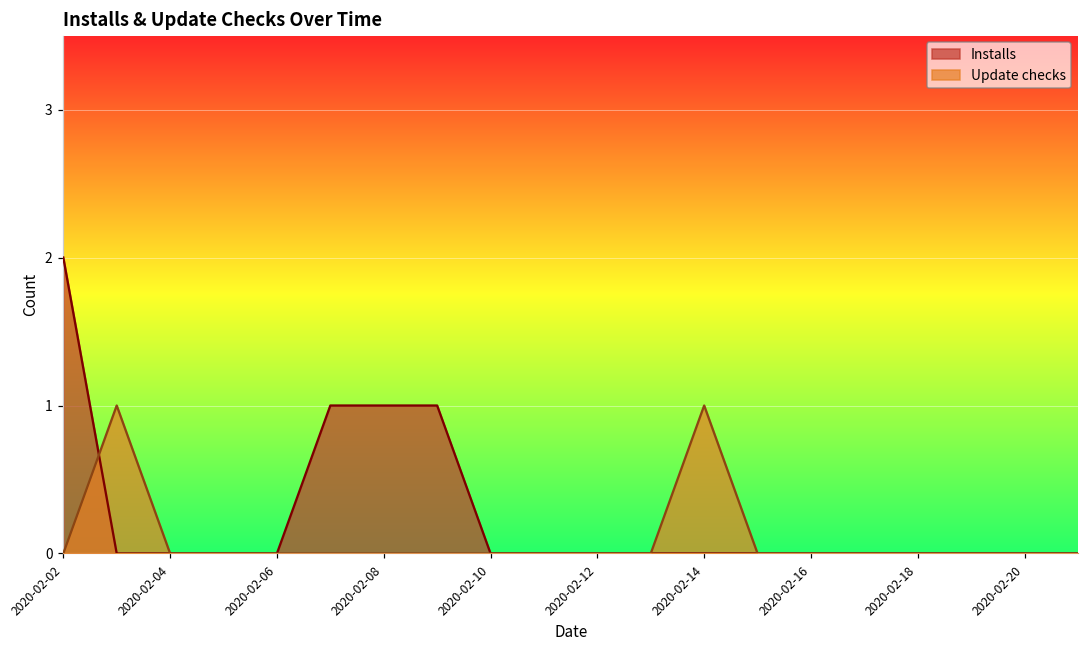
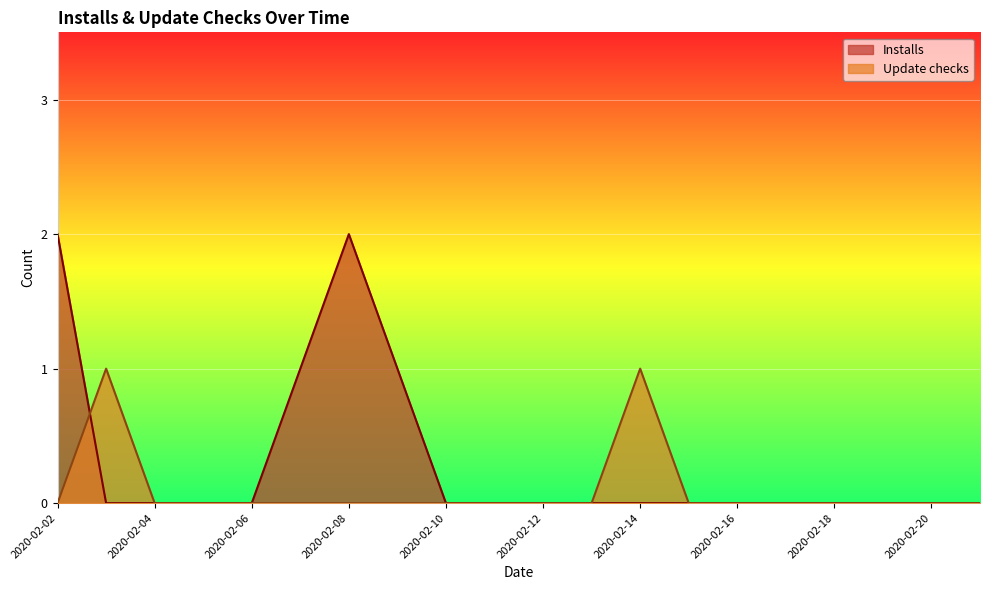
Installs, 2020-02-08: 1 -> 2
